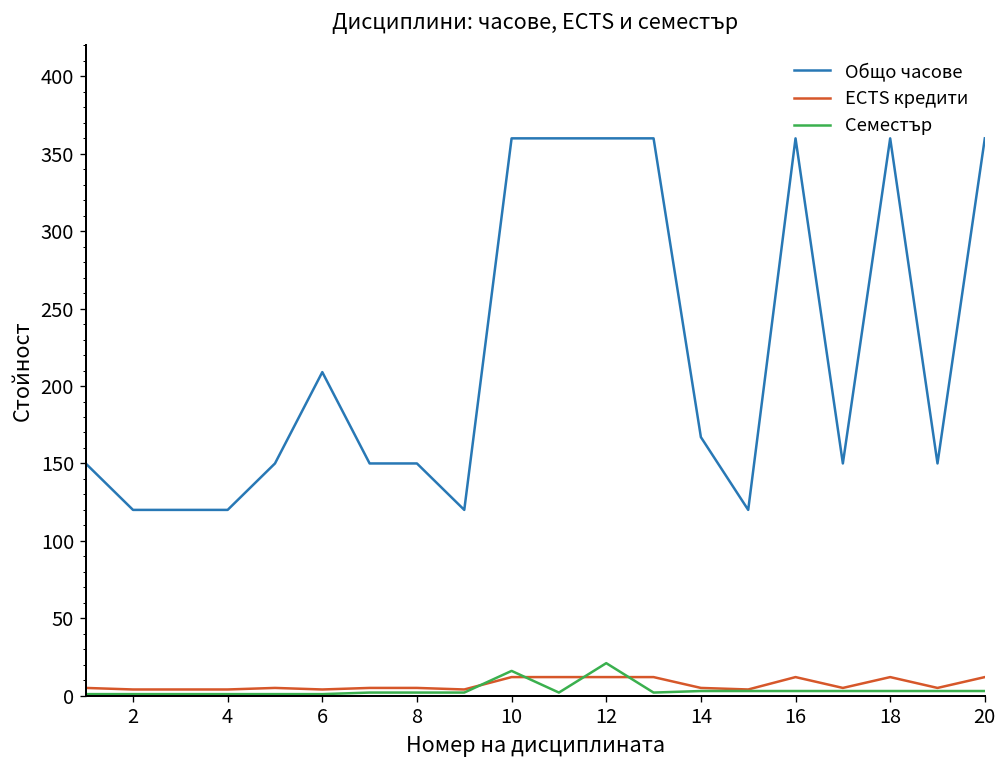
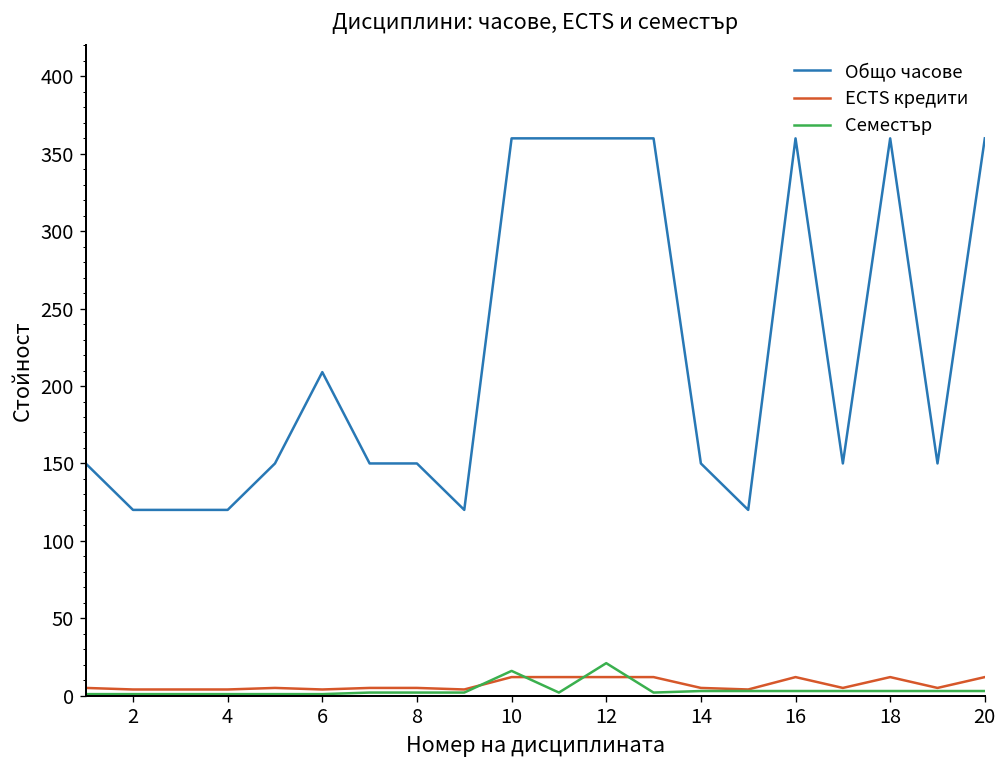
Общо часове, 14: 167 -> 150
